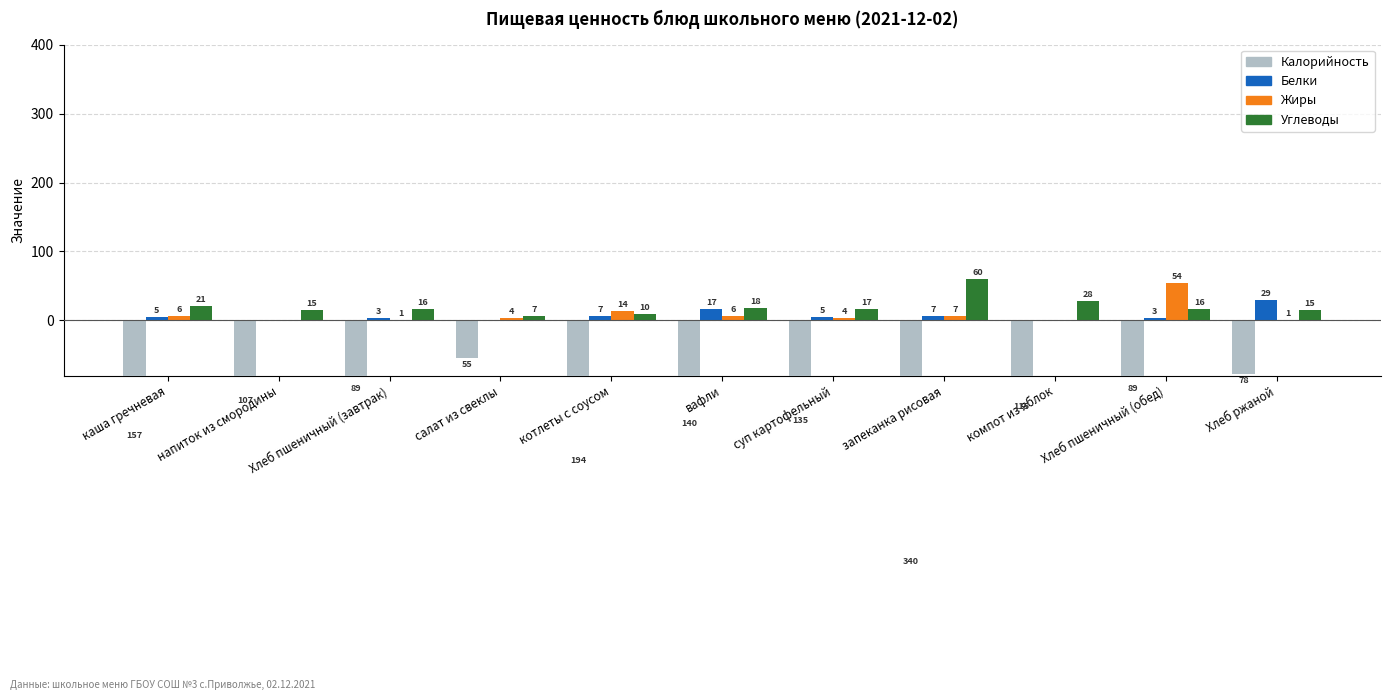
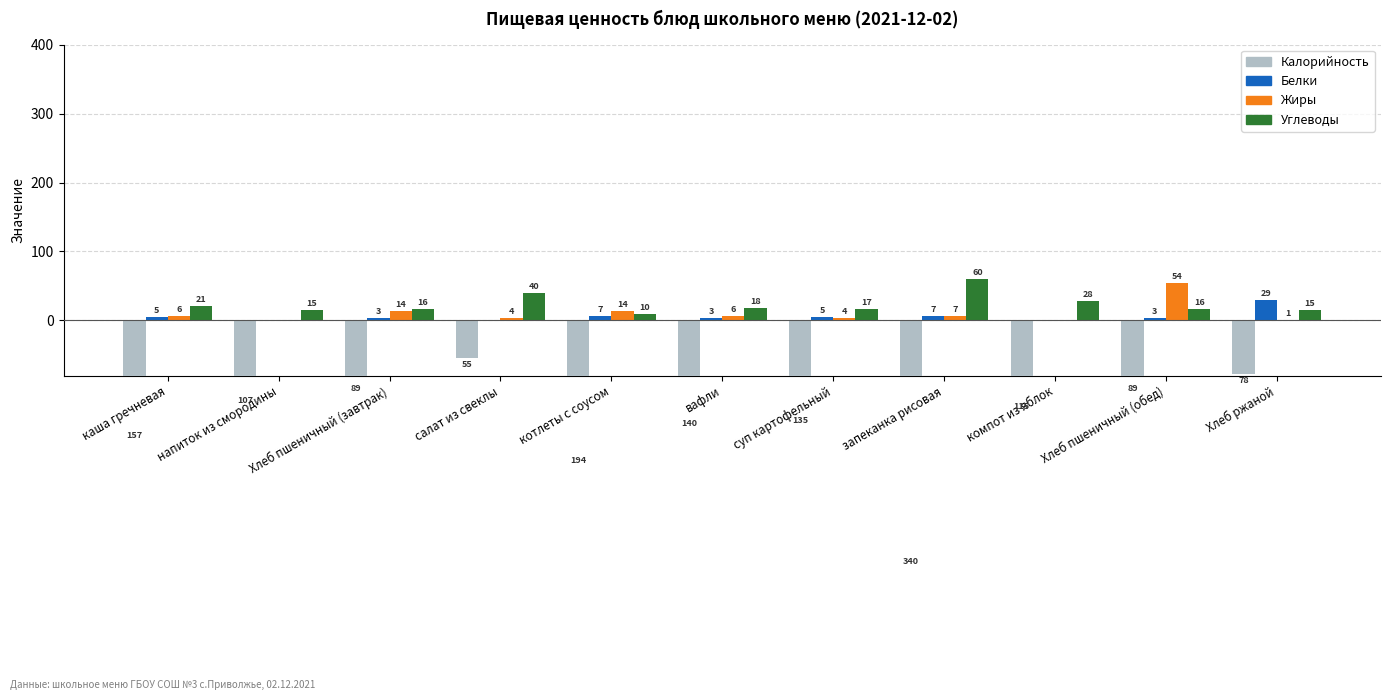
Жиры, Хлеб пшеничный (завтрак): 1 -> 14
Углеводы, салат из свеклы: 7 -> 40
Белки, вафли: 17 -> 3
